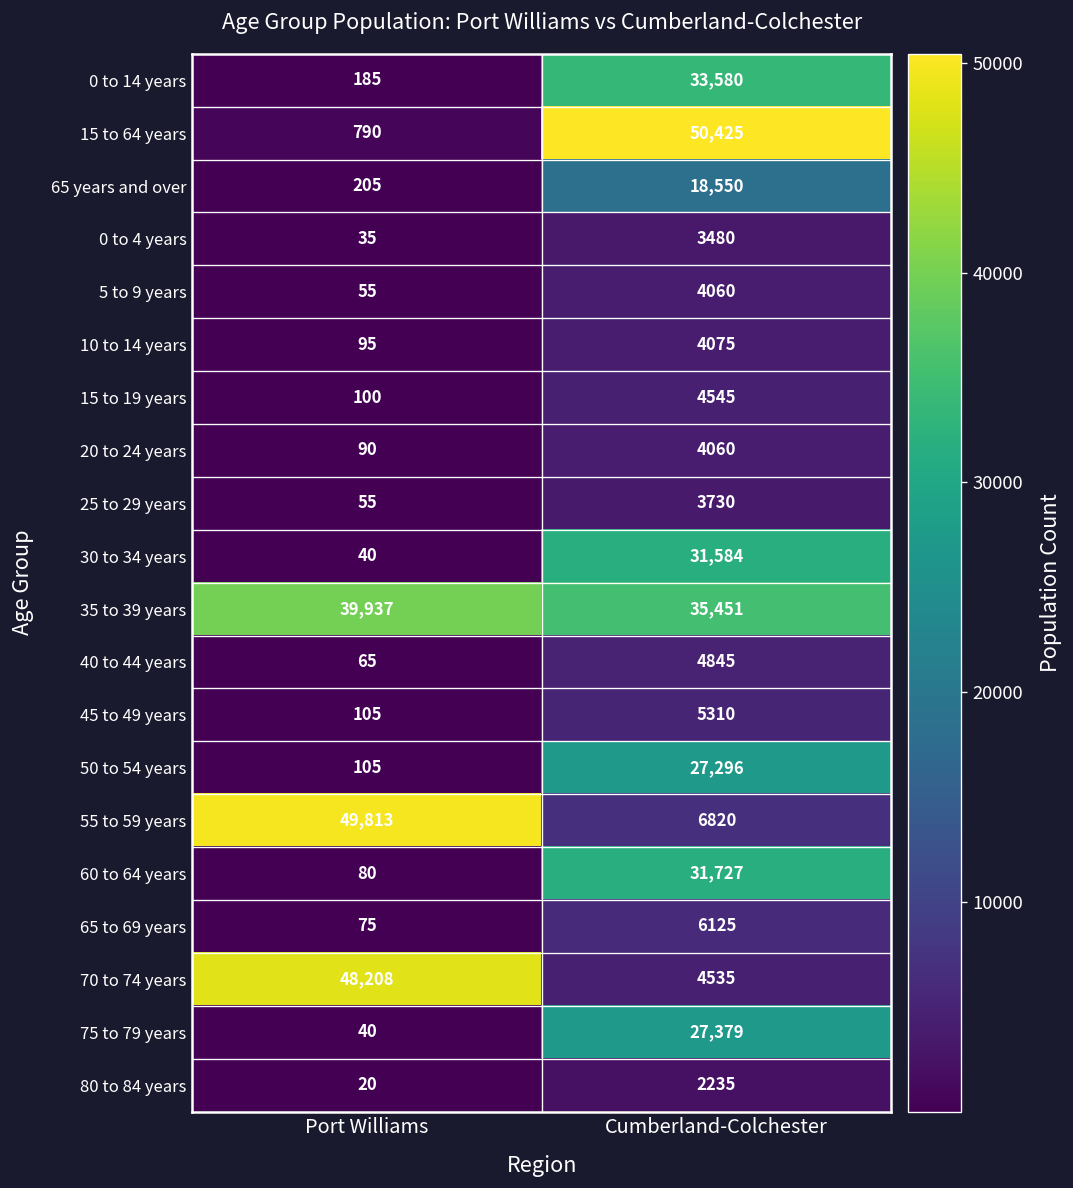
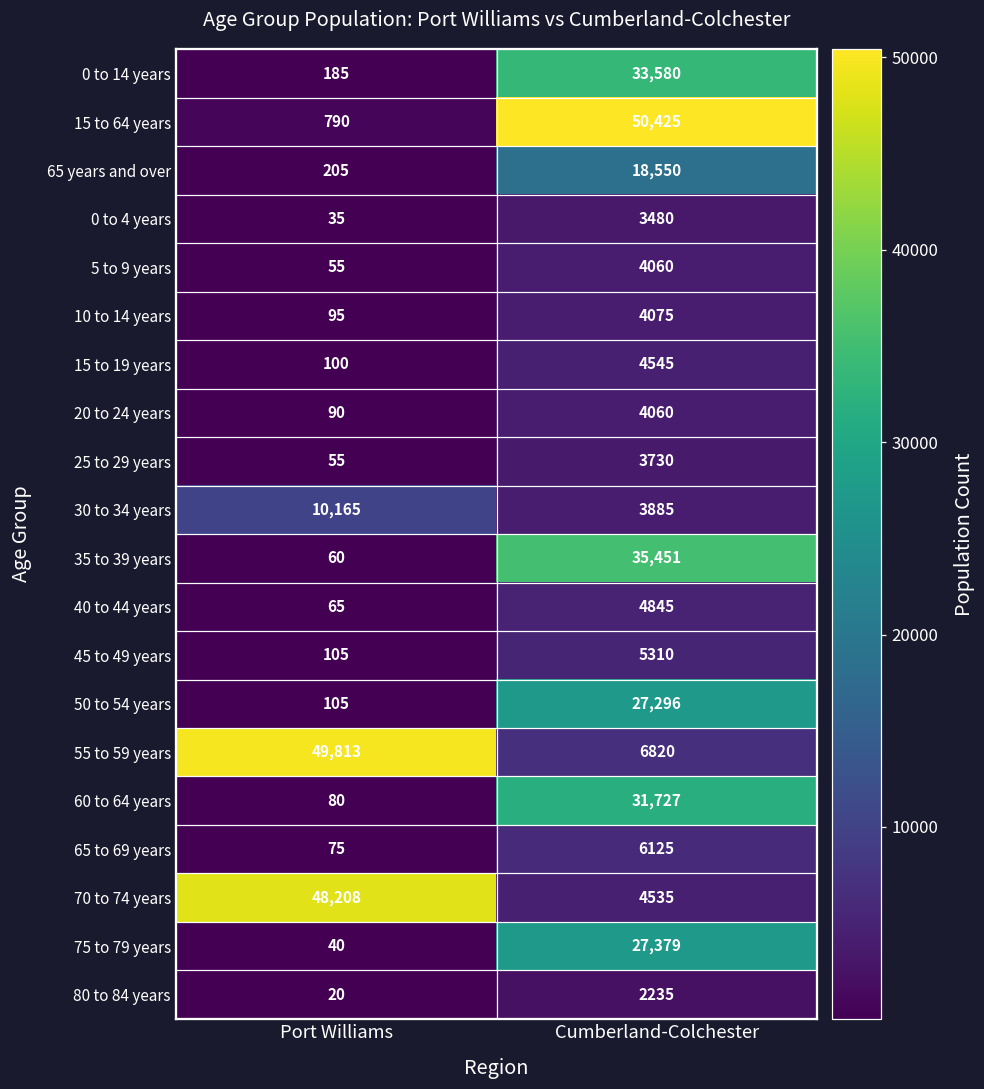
30 to 34 years, Port Williams: 40 -> 10,165
30 to 34 years, Cumberland-Colchester: 31,584 -> 3885
35 to 39 years, Port Williams: 39,937 -> 60
